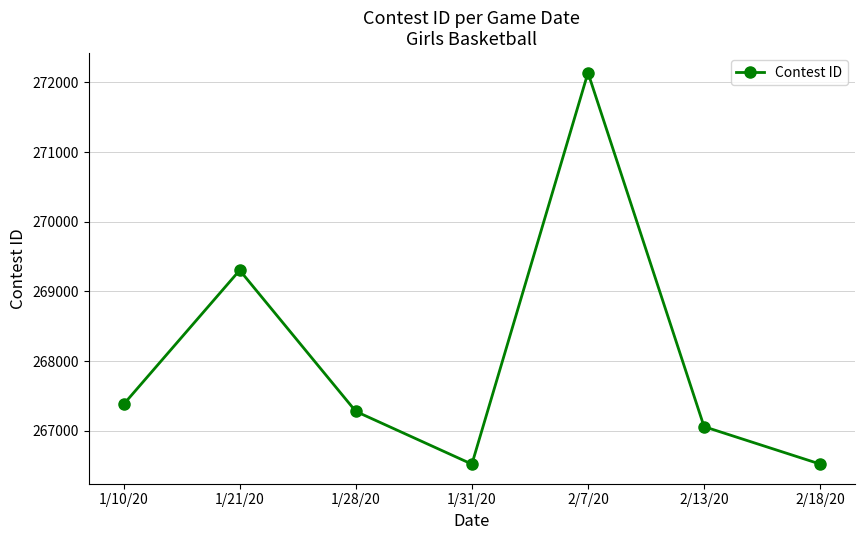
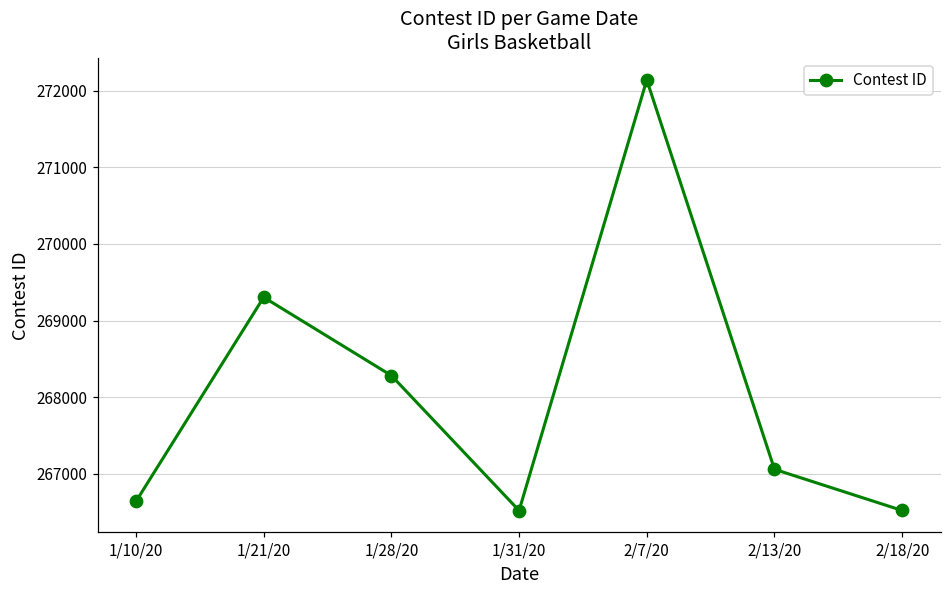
1/10/20: 267400 -> 266600
1/28/20: 267300 -> 268300
